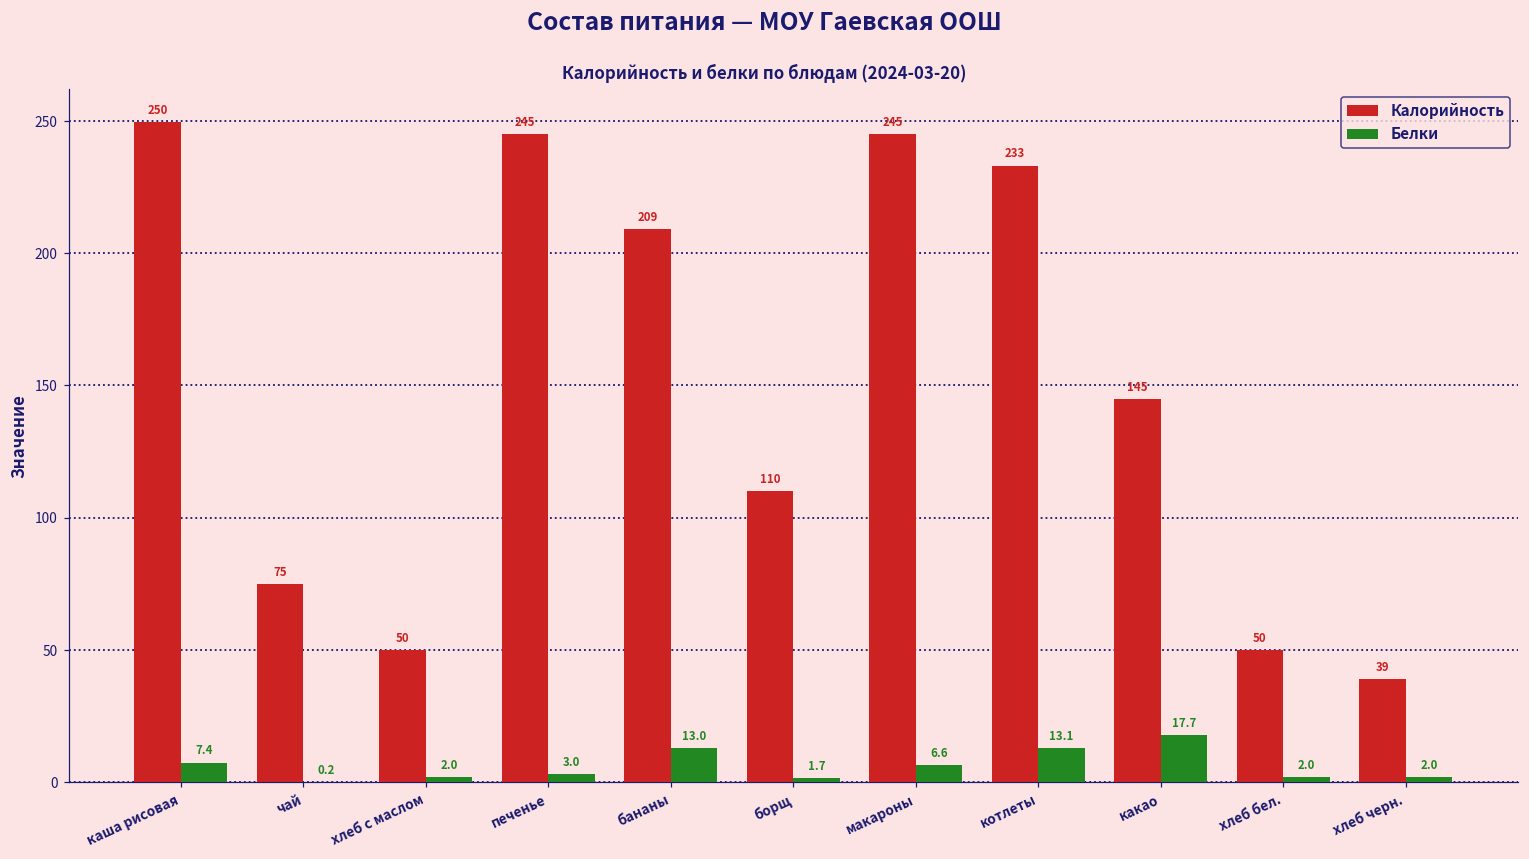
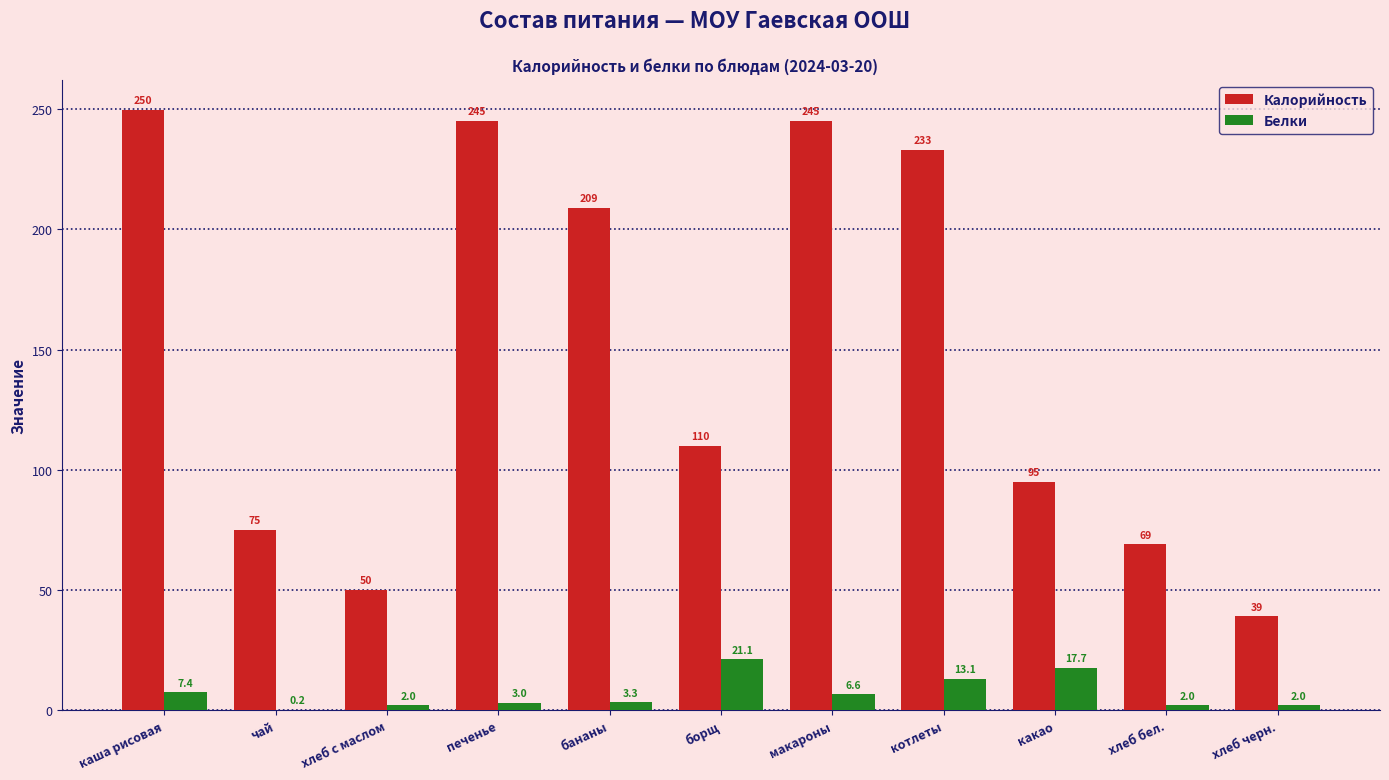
Белки, бананы: 13.0 -> 3.3
Белки, борщ: 1.7 -> 21.1
Калорийность, какао: 145 -> 95
Калорийность, хлеб бел.: 50 -> 69
